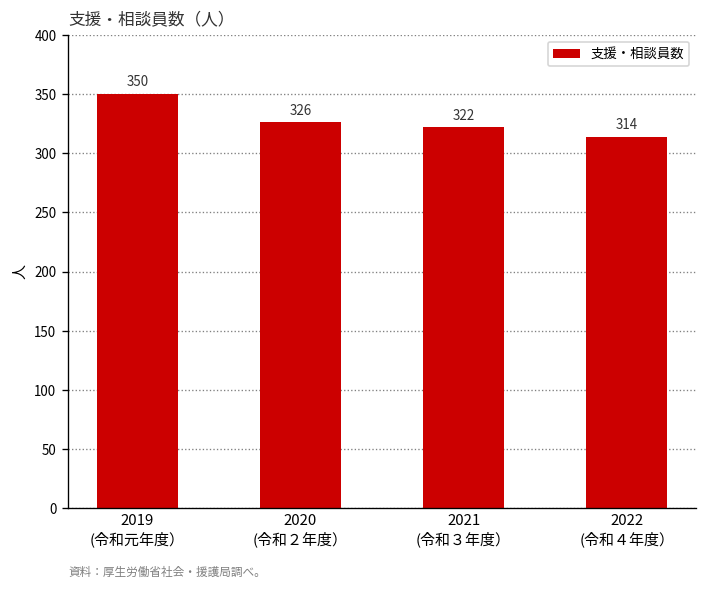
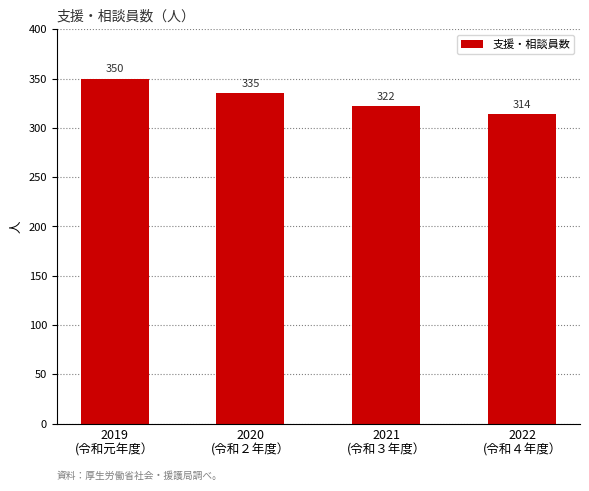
2020 (令和２年度）: 326 -> 335
